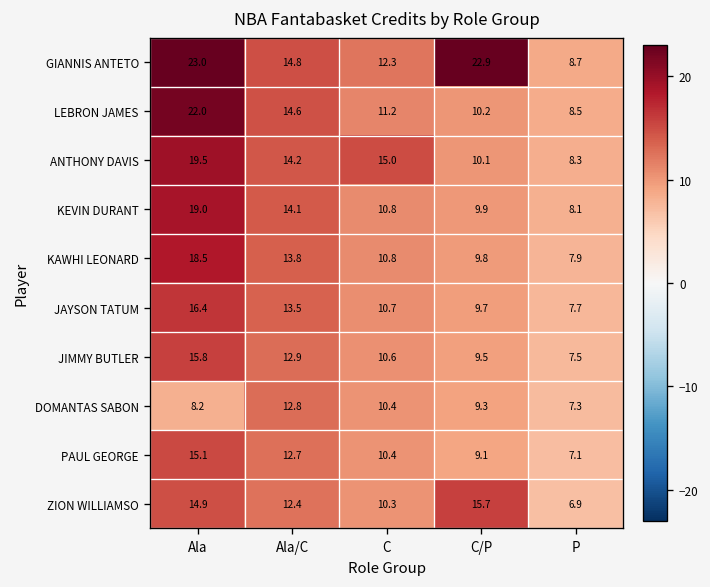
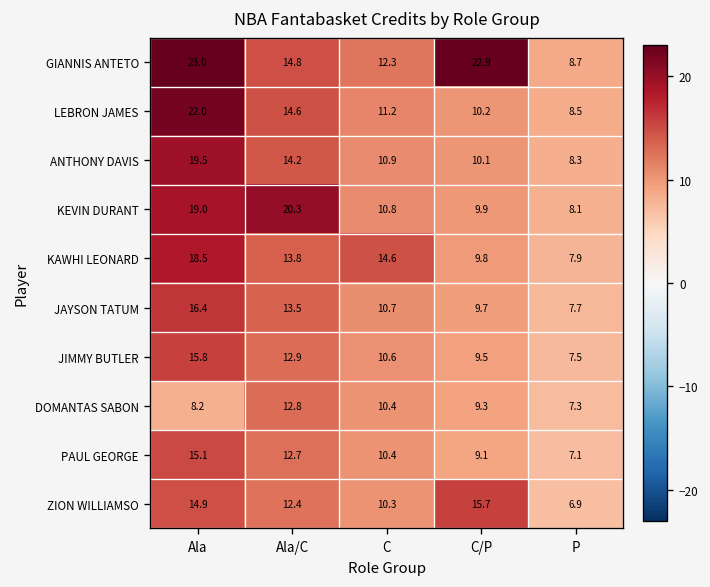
ANTHONY DAVIS, C: 15.0 -> 10.9
KEVIN DURANT, Ala/C: 14.1 -> 20.3
KAWHI LEONARD, C: 10.8 -> 14.6
